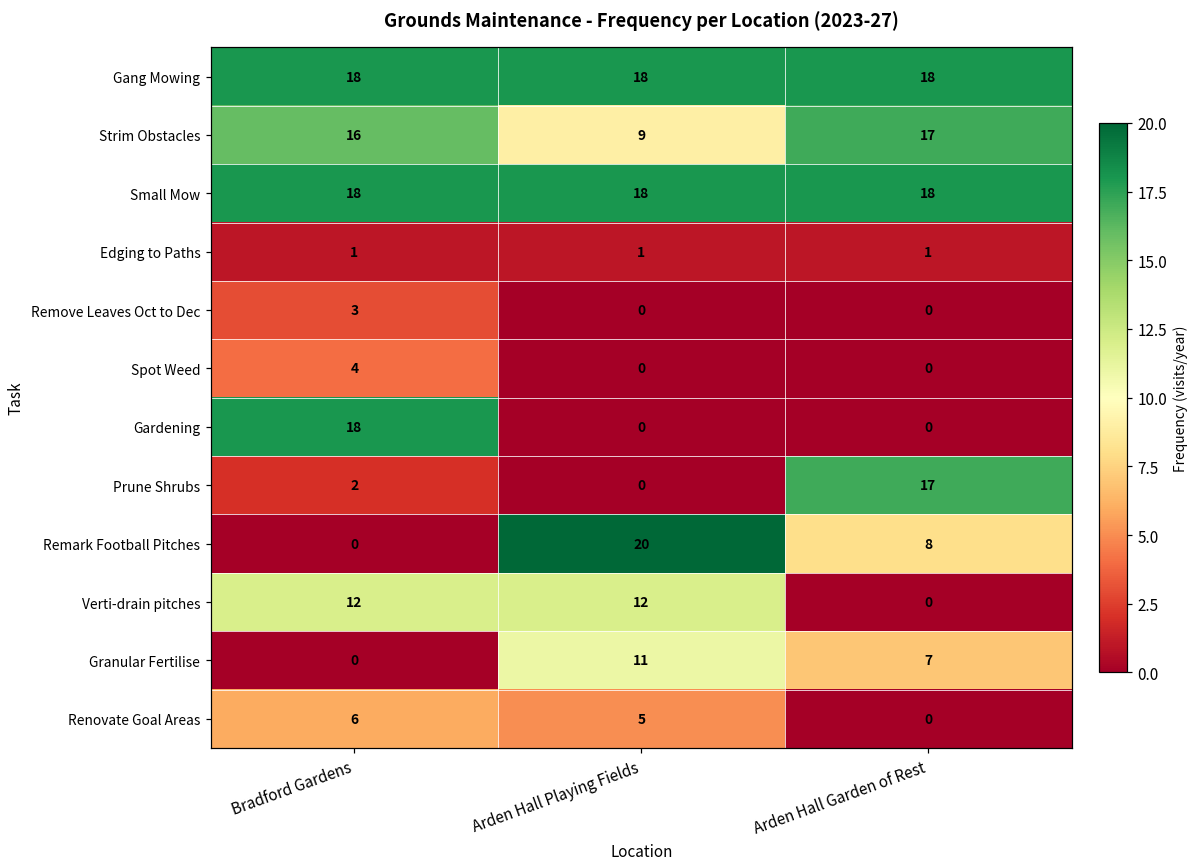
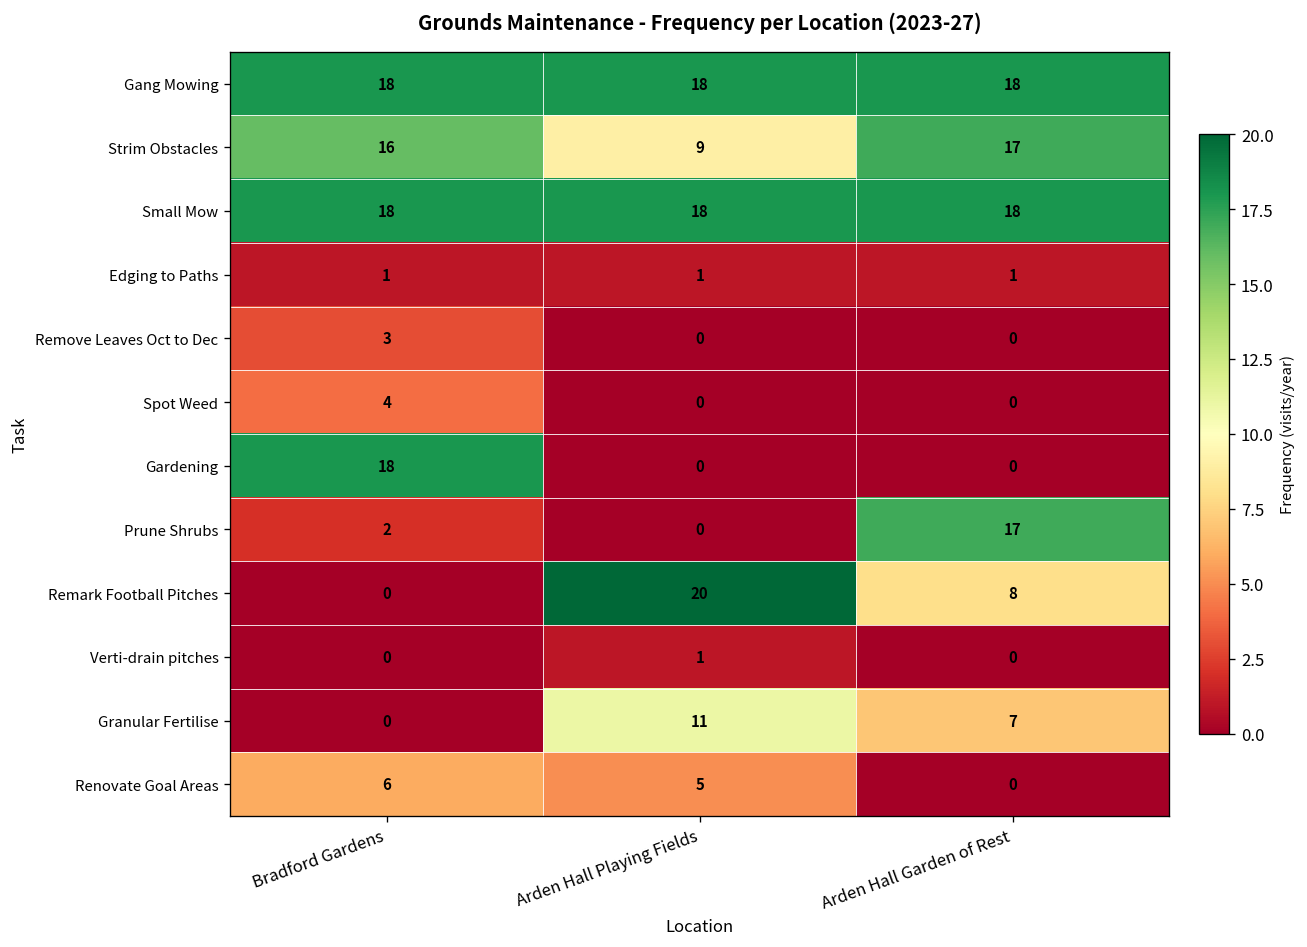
Verti-drain pitches, Bradford Gardens: 12 -> 0
Verti-drain pitches, Arden Hall Playing Fields: 12 -> 1
